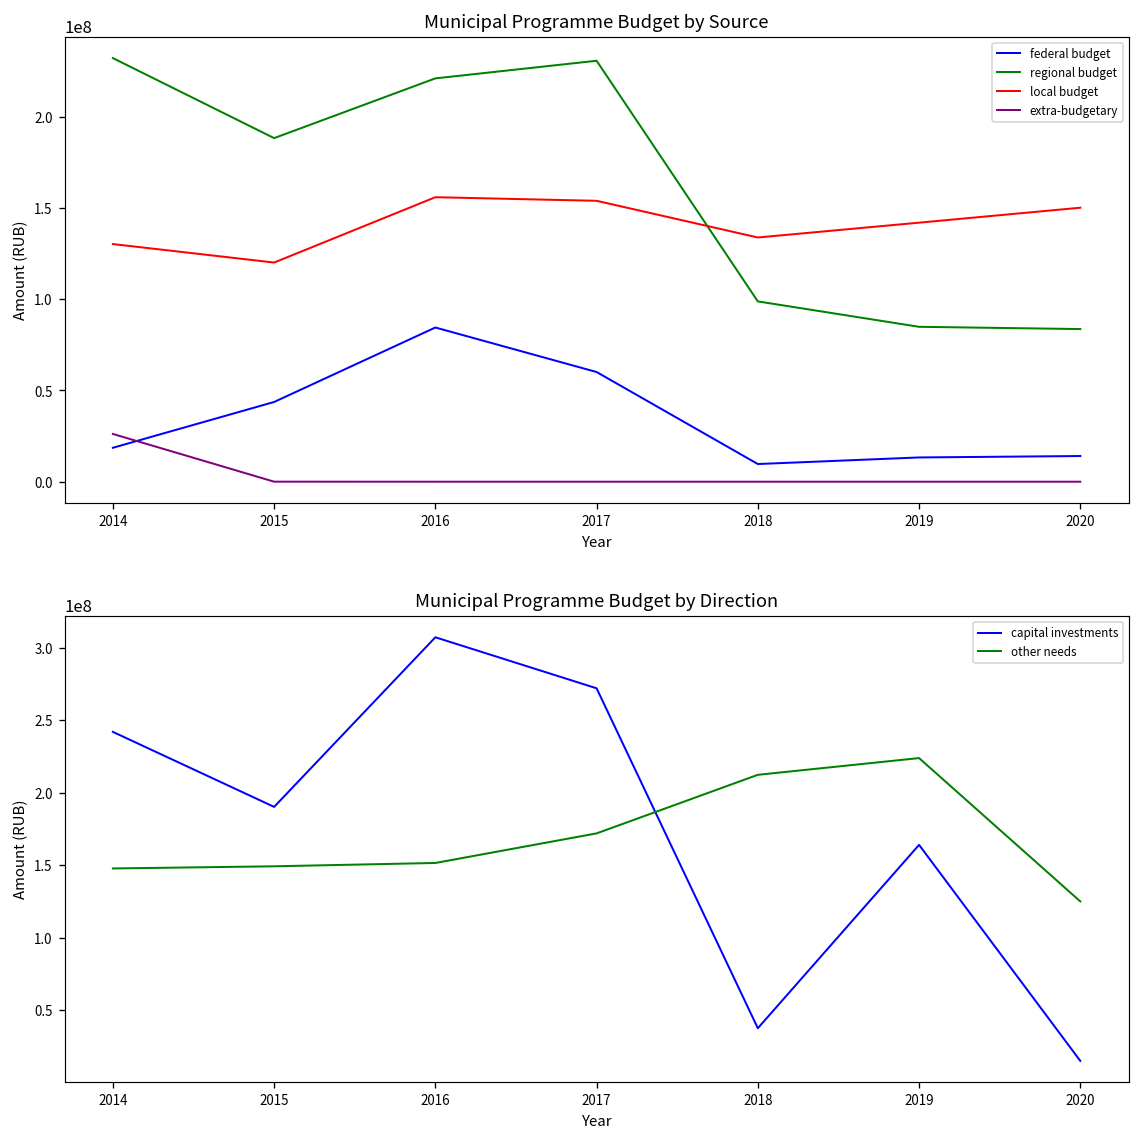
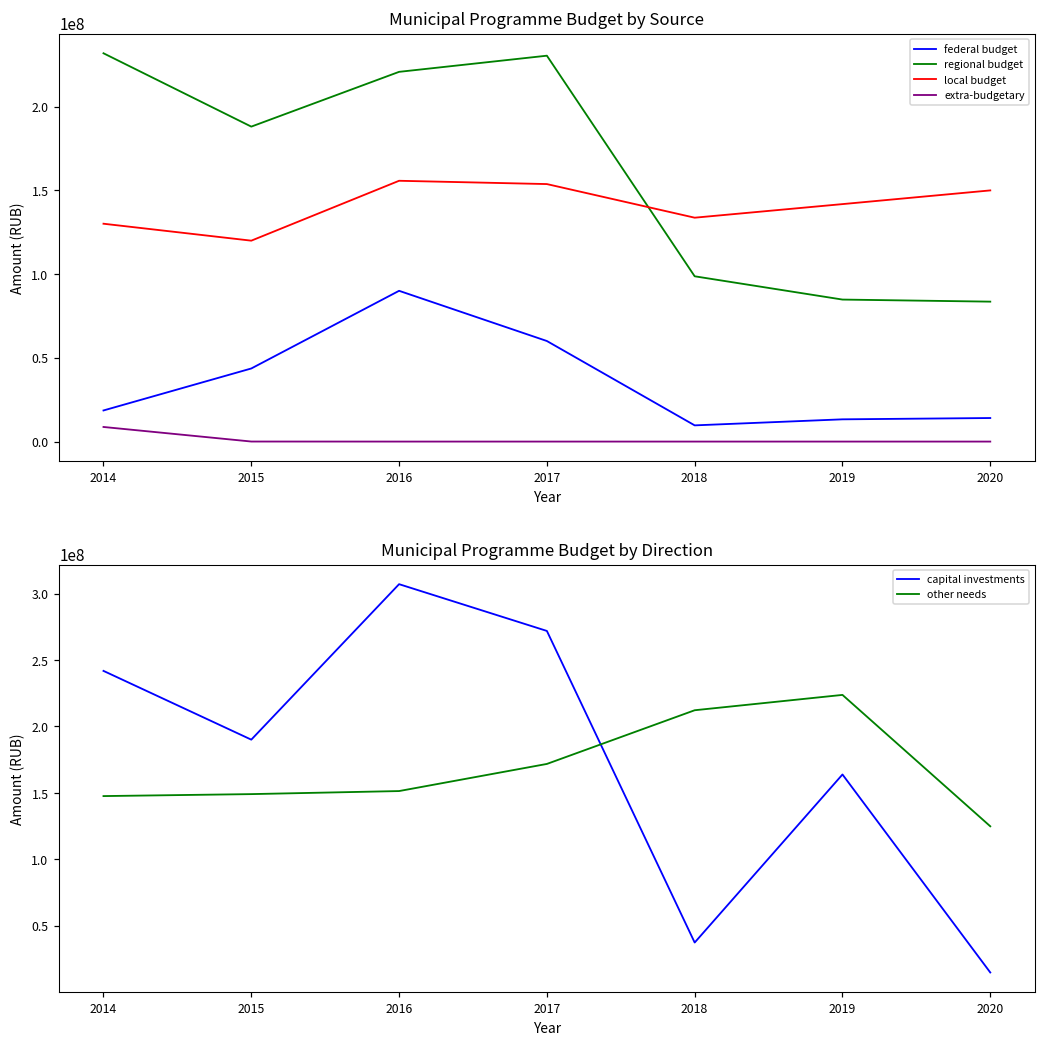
Municipal Programme Budget by Source, extra-budgetary, 2014: 26000000 -> 9000000
Municipal Programme Budget by Source, federal budget, 2016: 84000000 -> 90000000
